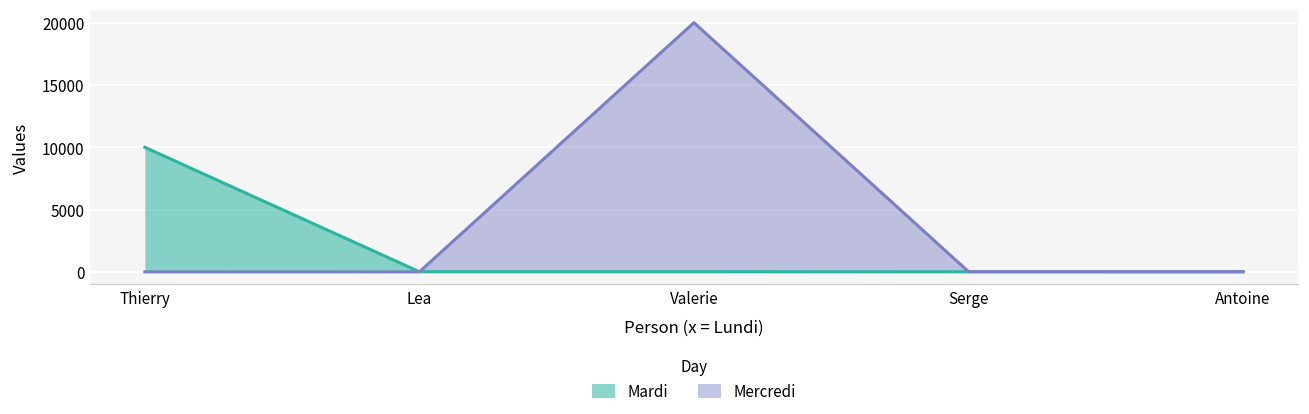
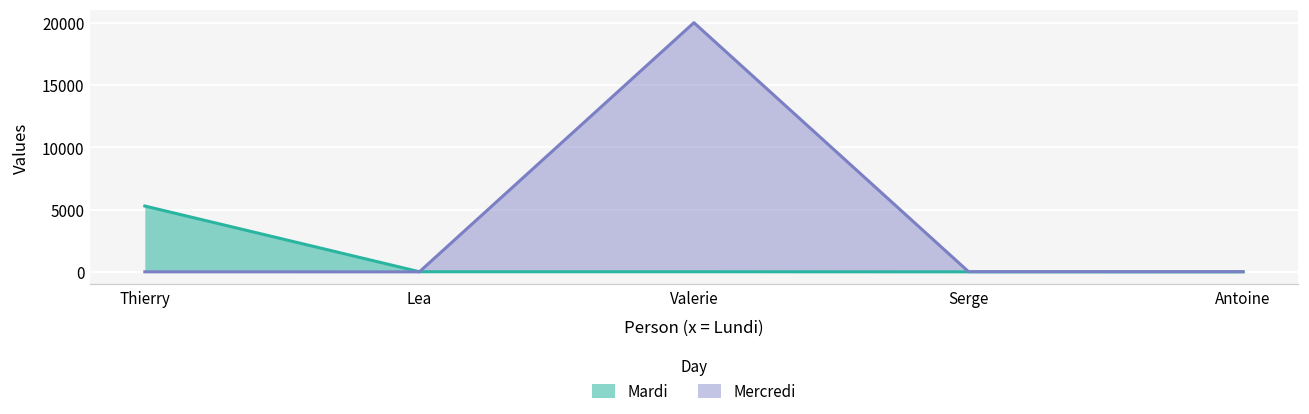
Mardi, Thierry: 10000 -> 5300
